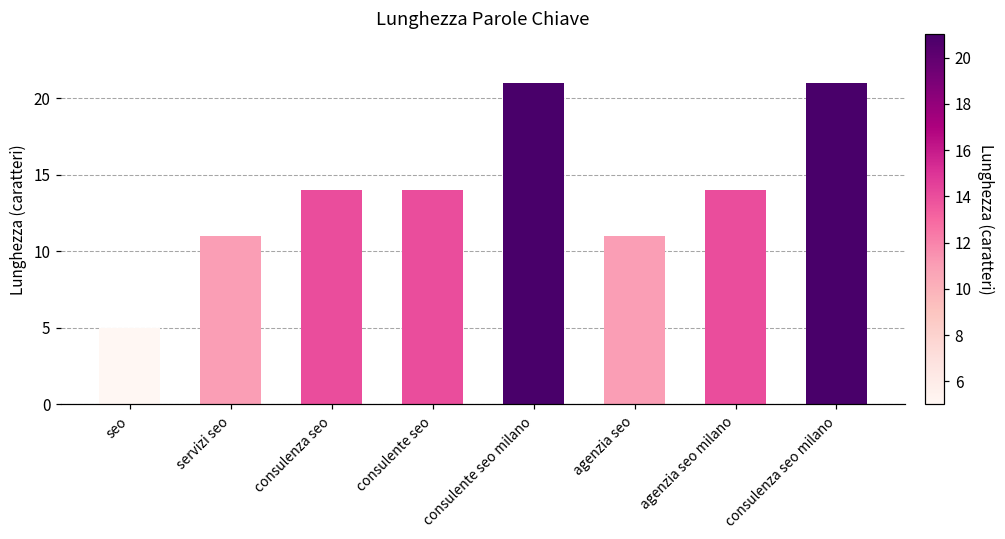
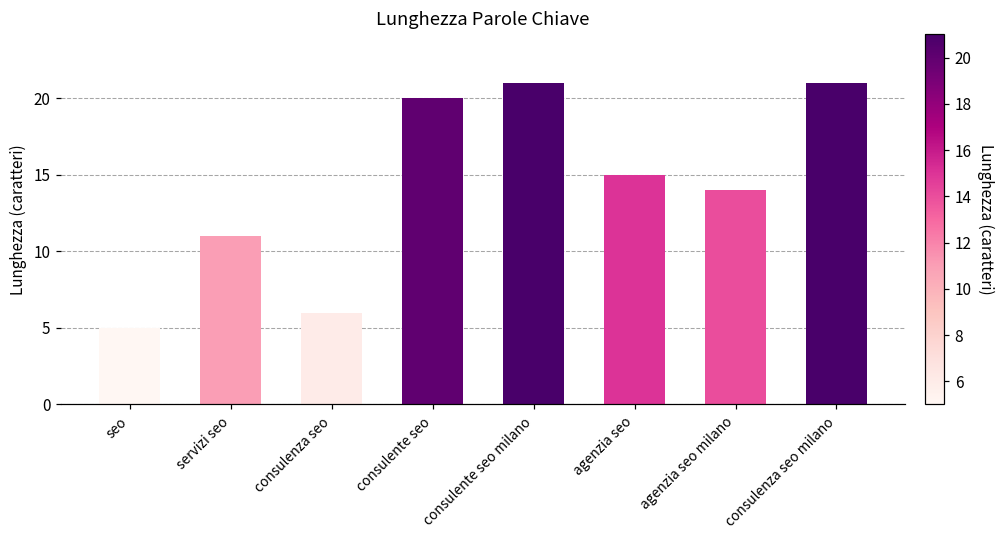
consulenza seo: 14 -> 6
consulente seo: 14 -> 20
agenzia seo: 11 -> 15
